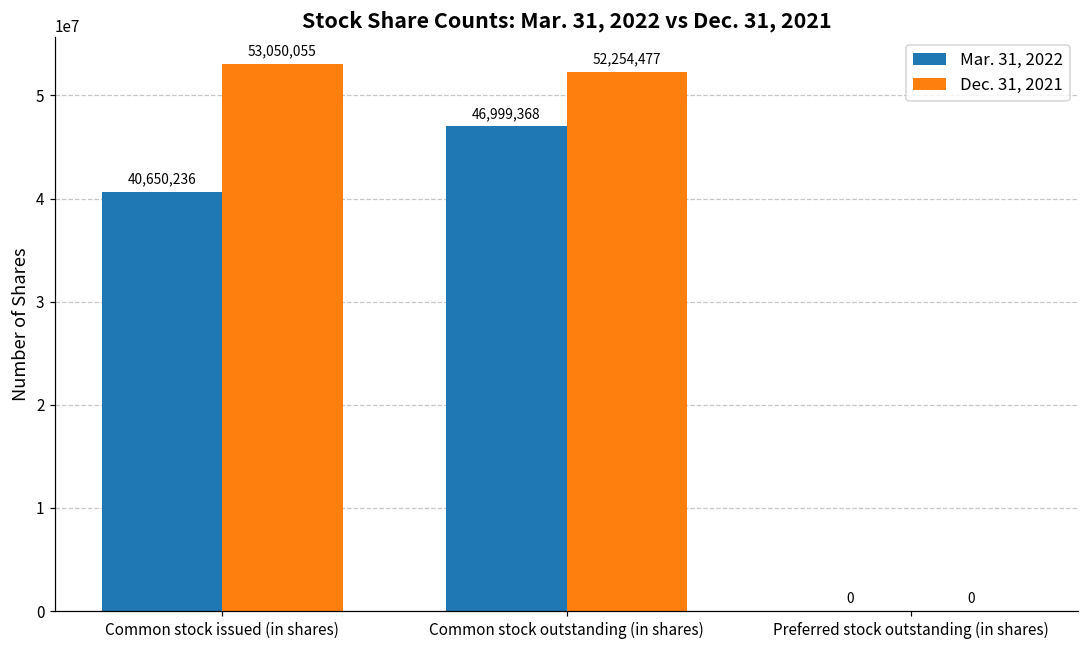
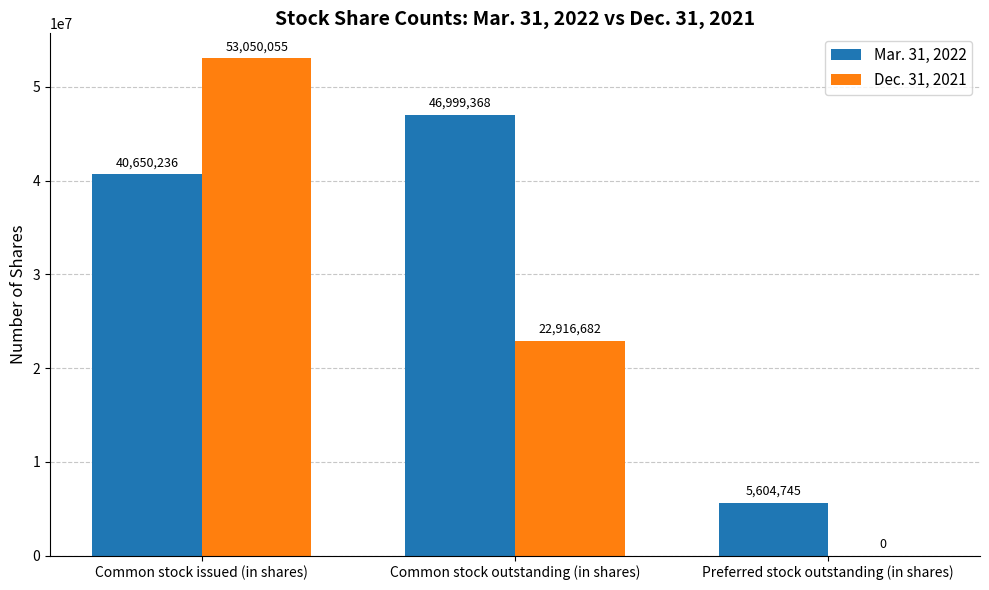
Dec. 31, 2021, Common stock outstanding (in shares): 52,254,477 -> 22,916,682
Mar. 31, 2022, Preferred stock outstanding (in shares): 0 -> 5,604,745
